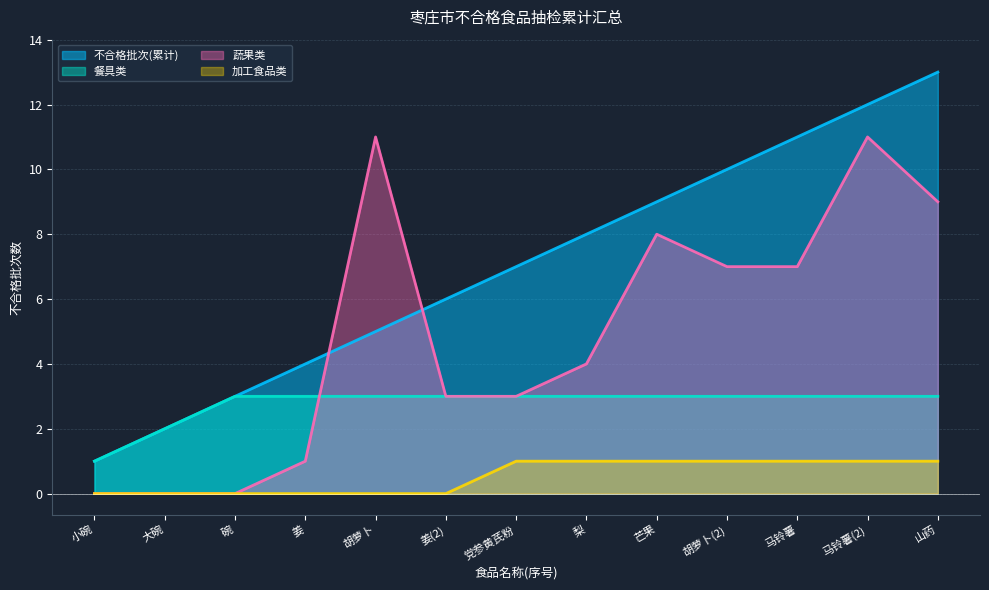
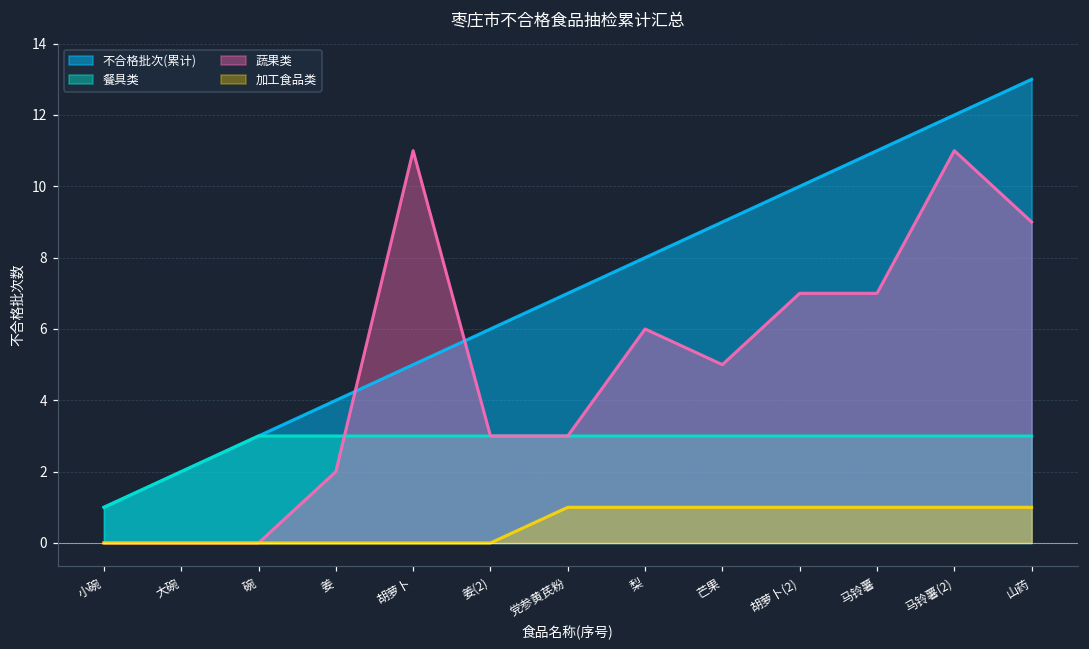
蔬果类, 姜: 1 -> 2
蔬果类, 梨: 4 -> 6
蔬果类, 芒果: 8 -> 5
